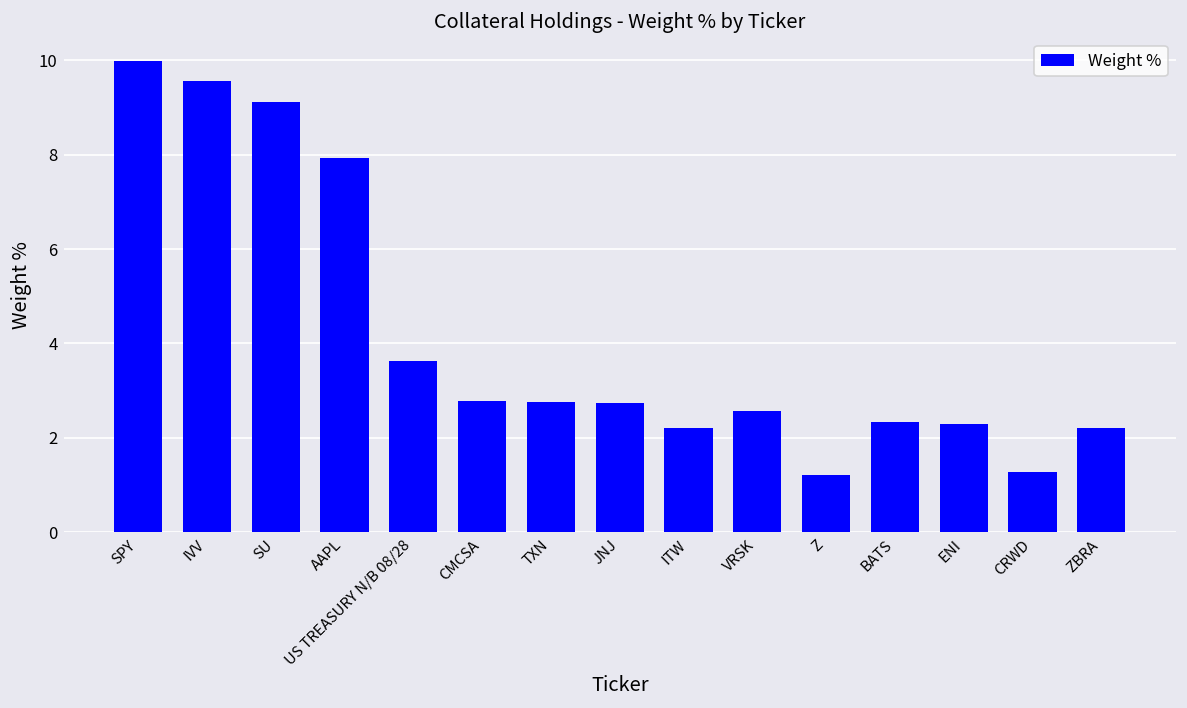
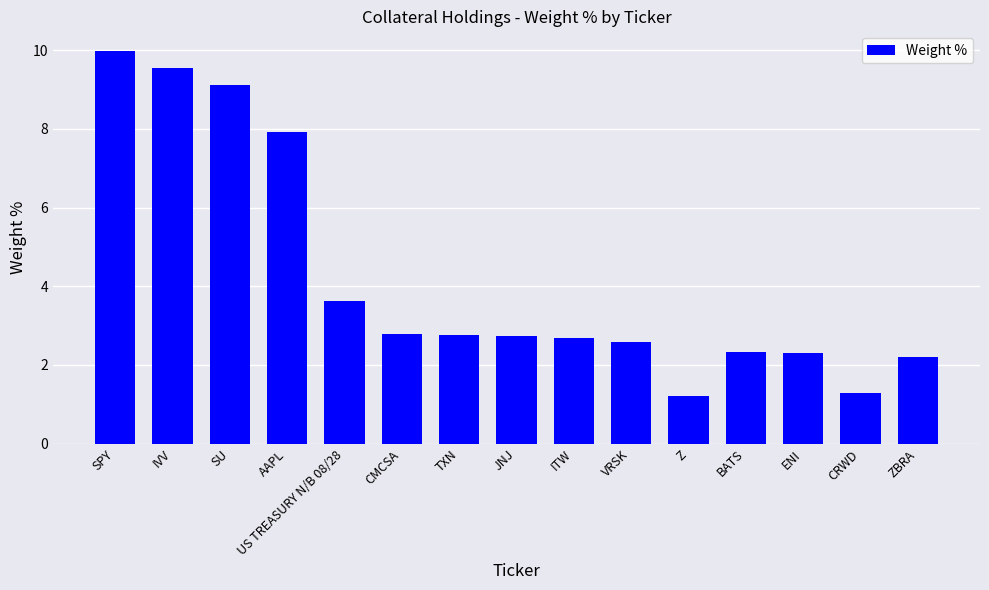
ITW: 2.2 -> 2.7
